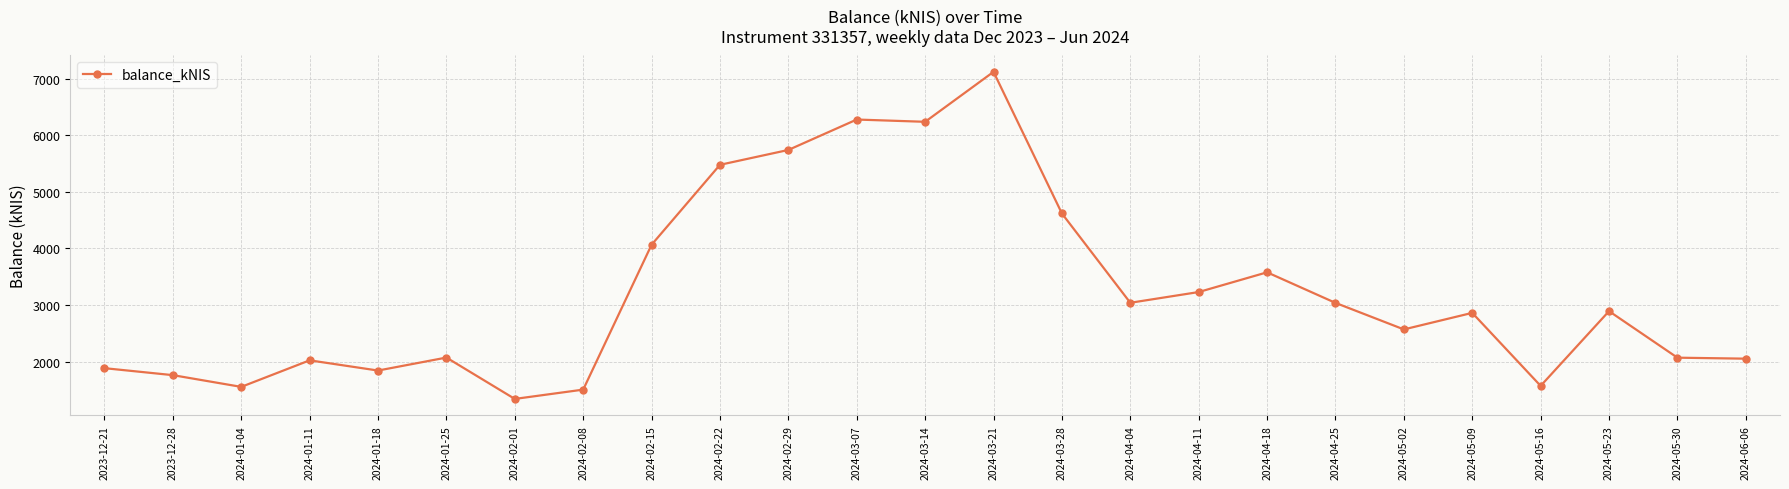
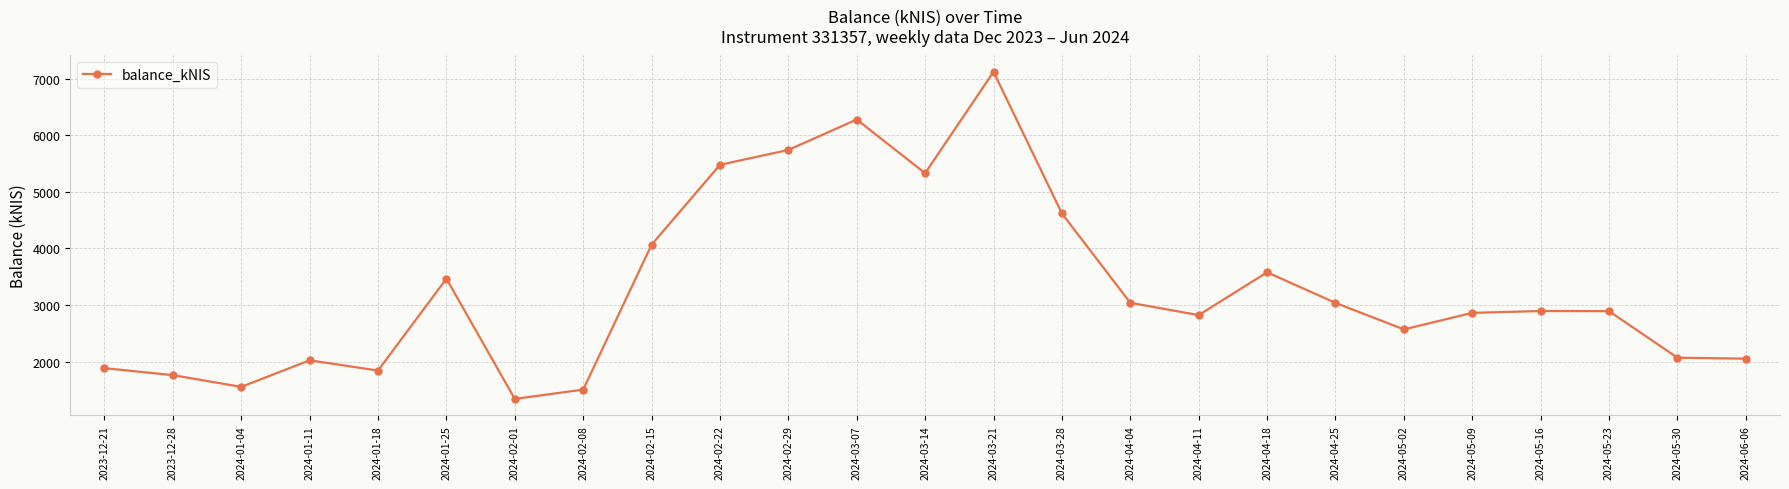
2024-01-25: 2100 -> 3500
2024-03-14: 6200 -> 5300
2024-04-11: 3200 -> 2800
2024-05-16: 1600 -> 2900
